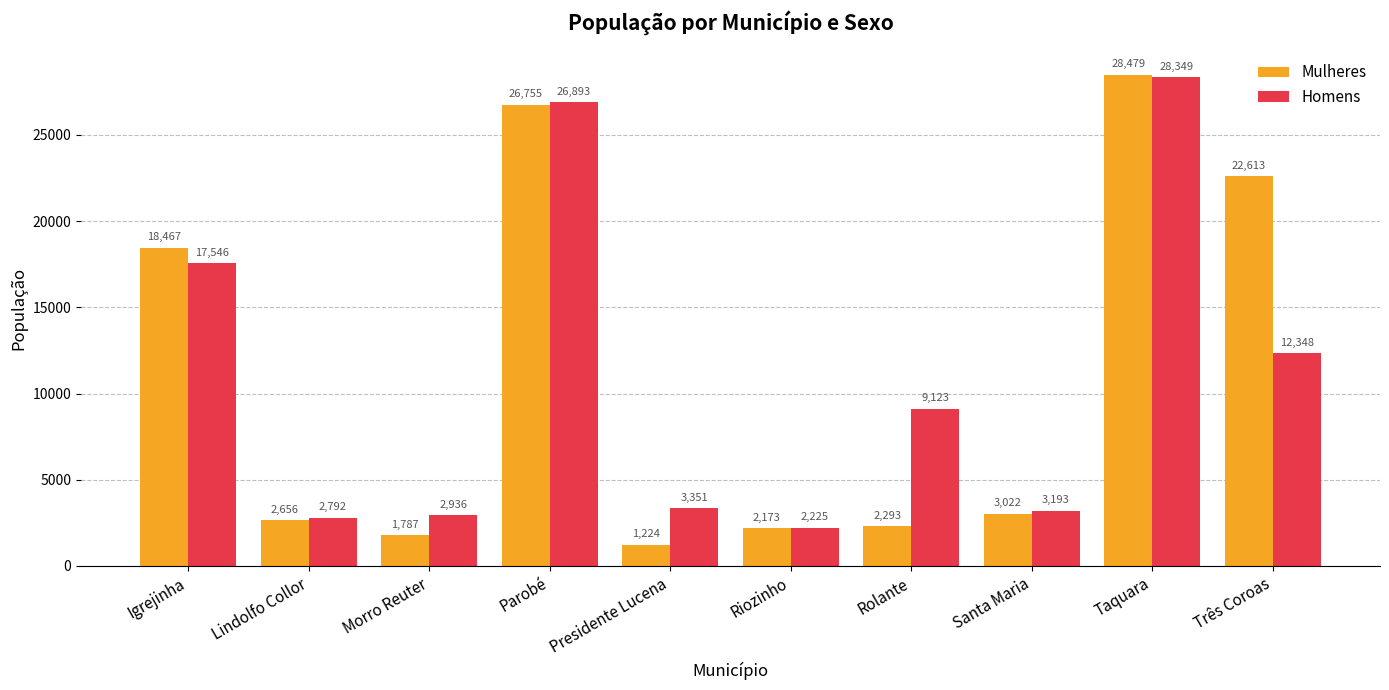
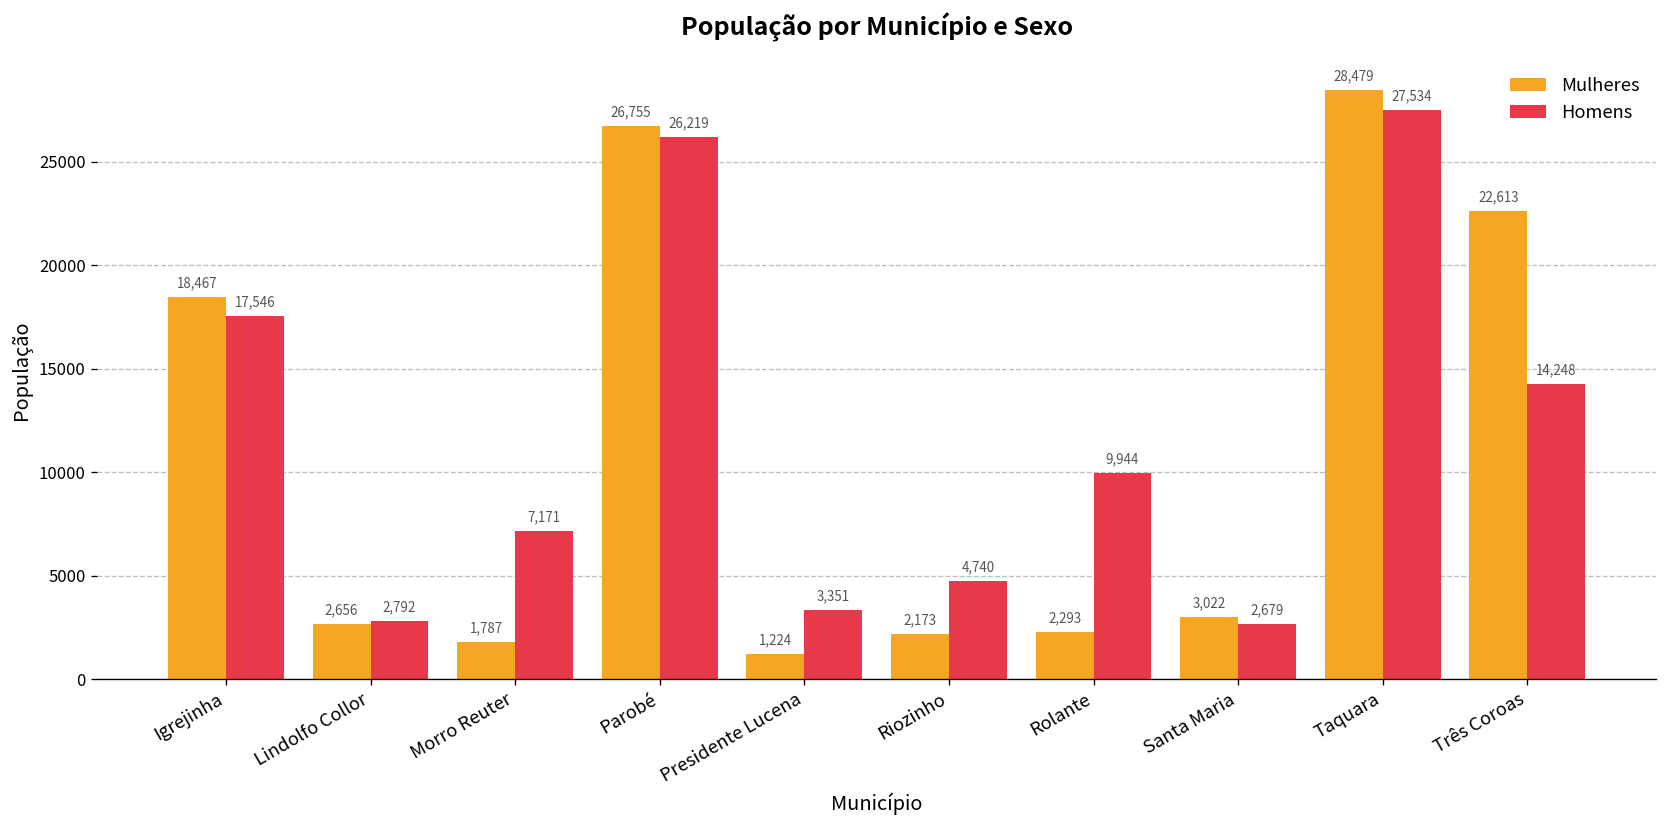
Homens, Morro Reuter: 2,936 -> 7,171
Homens, Parobé: 26,893 -> 26,219
Homens, Riozinho: 2,225 -> 4,740
Homens, Rolante: 9,123 -> 9,944
Homens, Santa Maria: 3,193 -> 2,679
Homens, Taquara: 28,349 -> 27,534
Homens, Três Coroas: 12,348 -> 14,248
